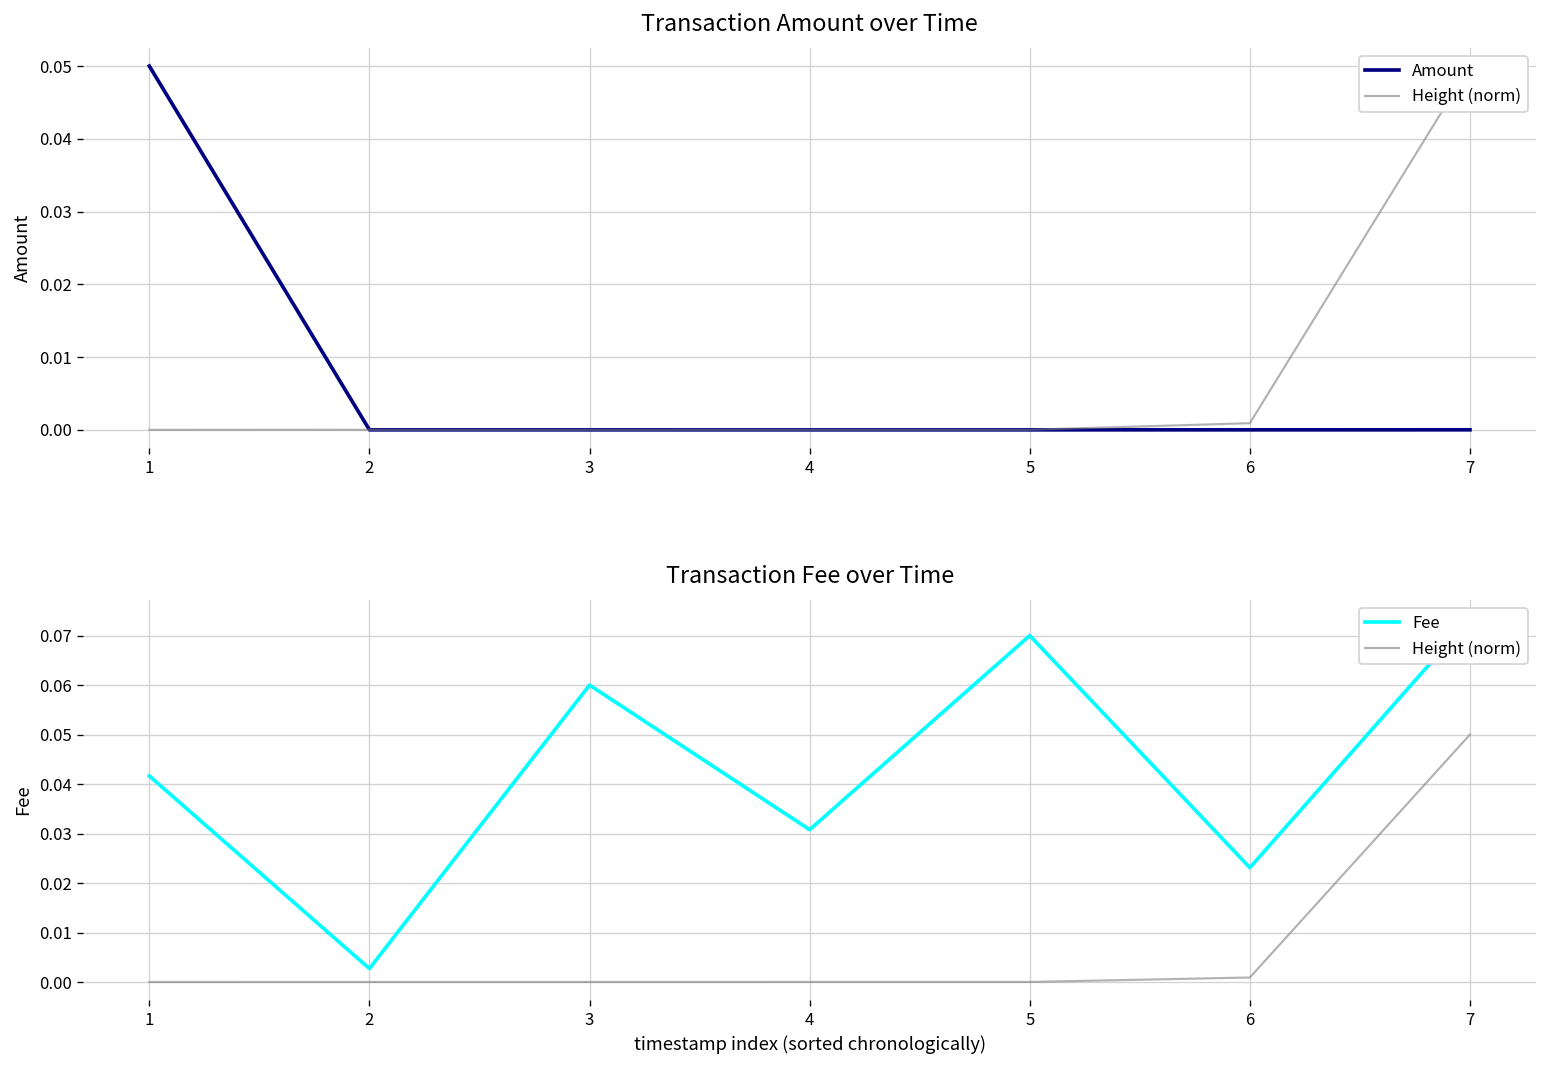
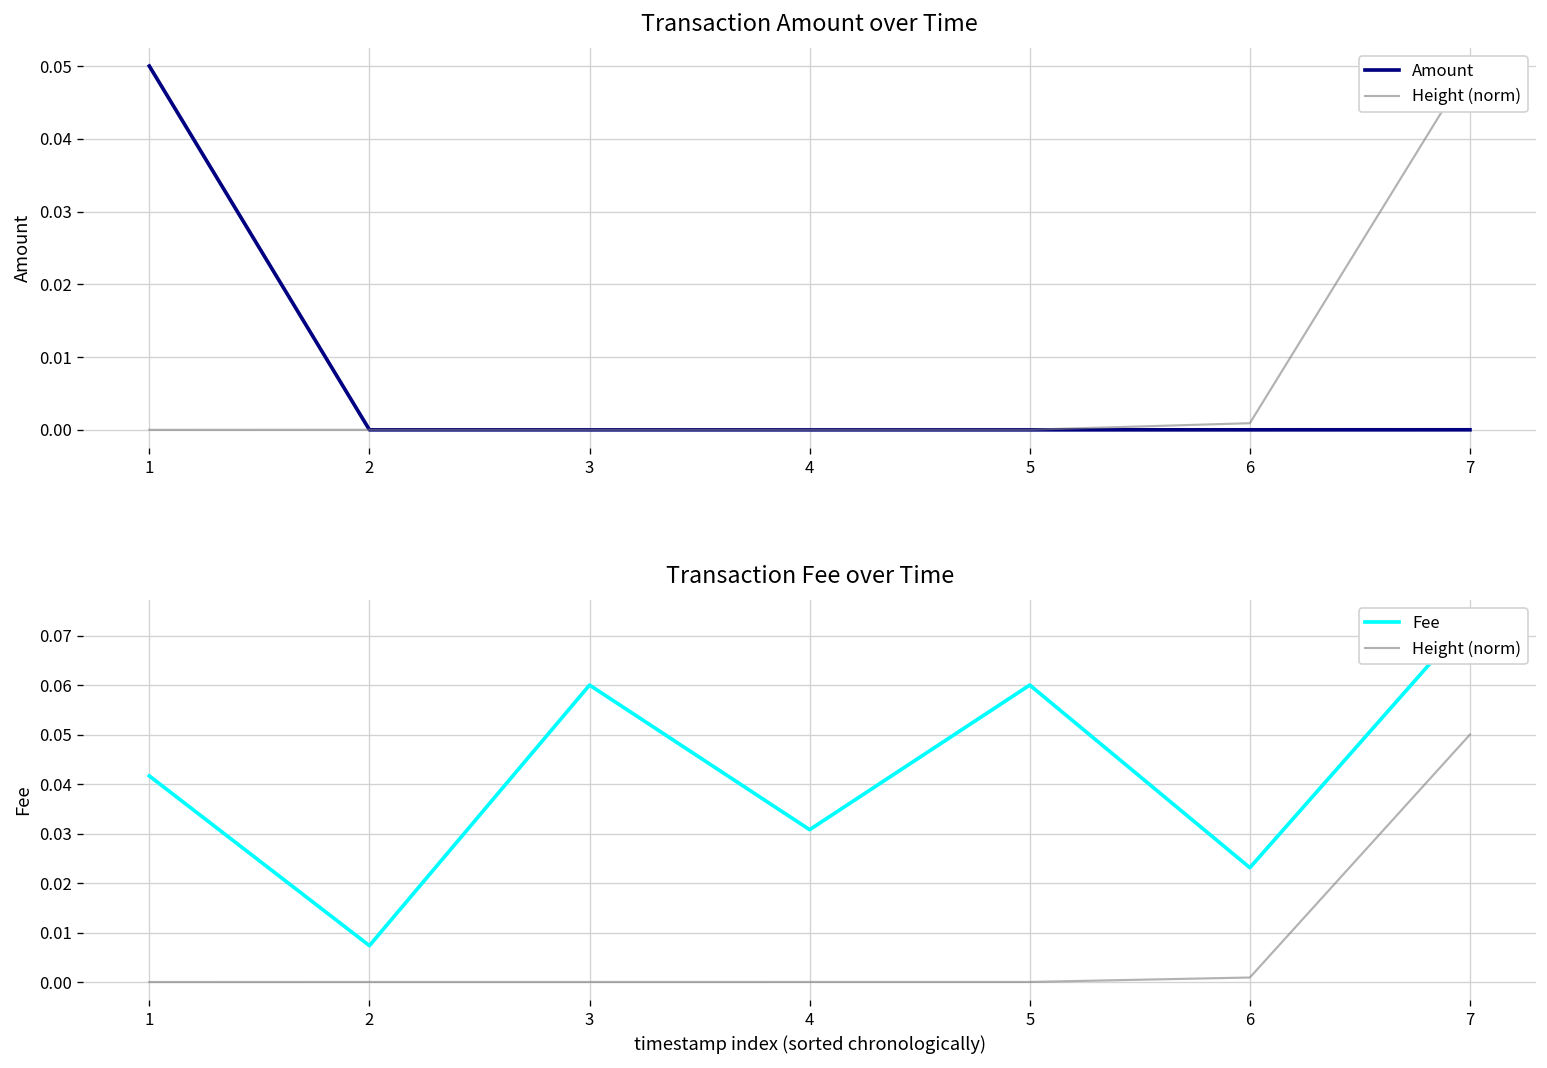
Transaction Fee over Time, Fee, 2: 0.003 -> 0.007
Transaction Fee over Time, Fee, 5: 0.07 -> 0.06
